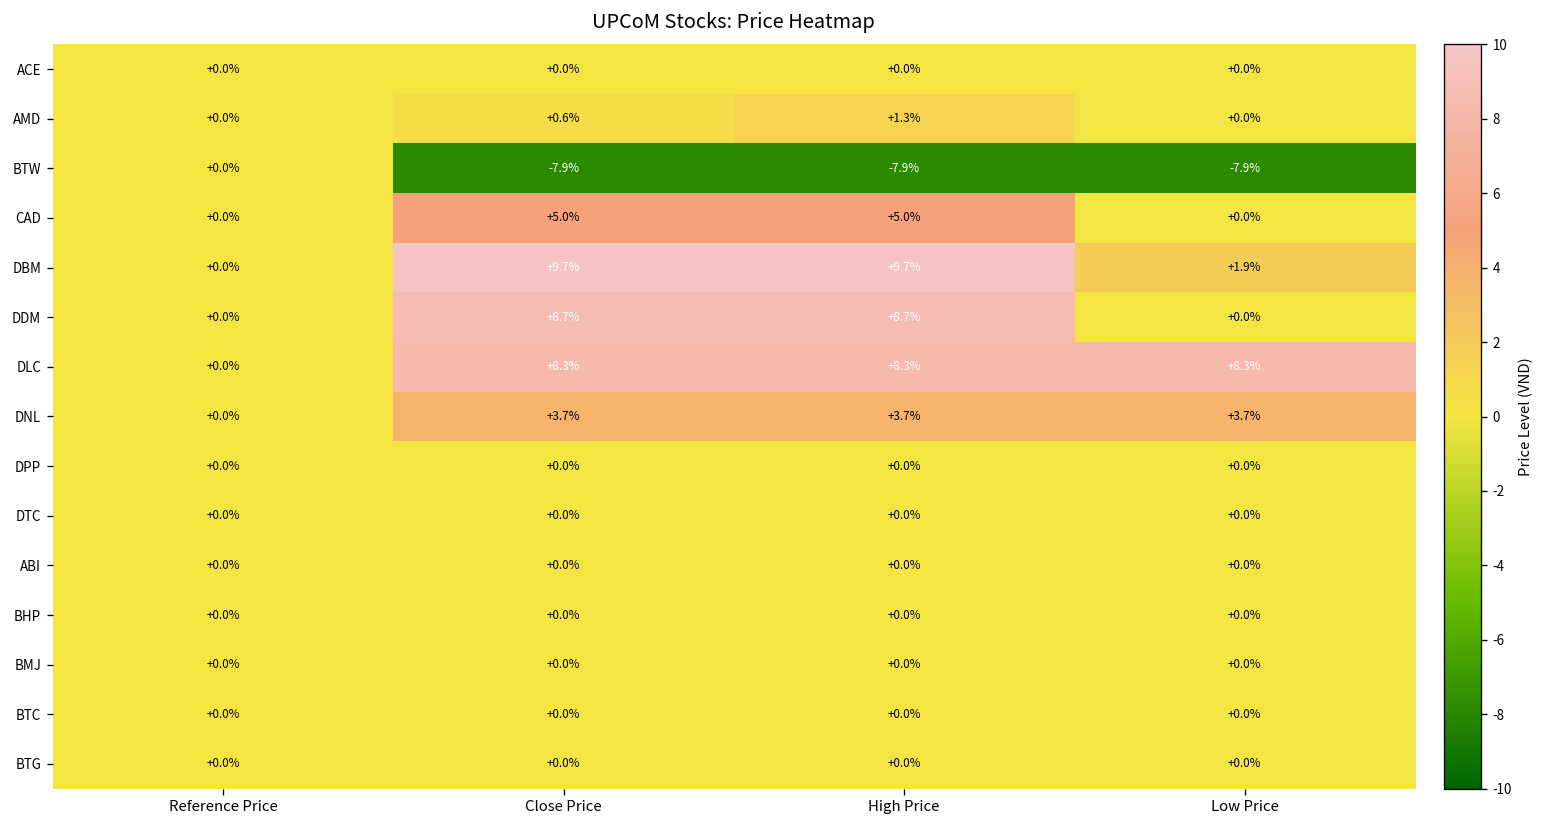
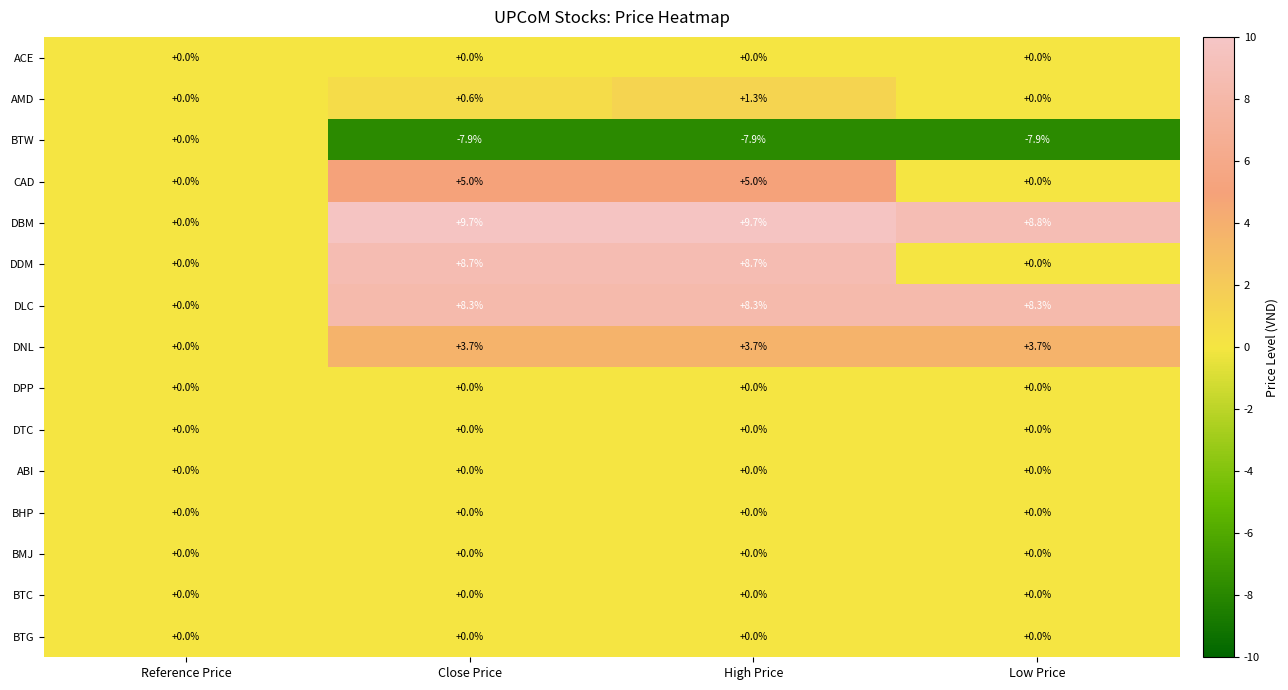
DBM, Low Price: +1.9% -> +8.8%
